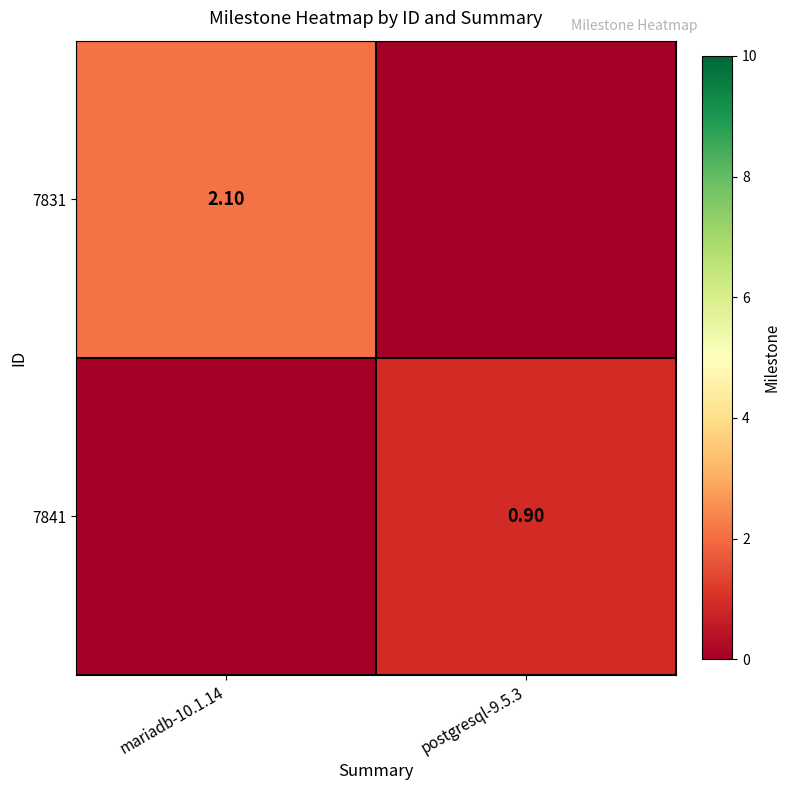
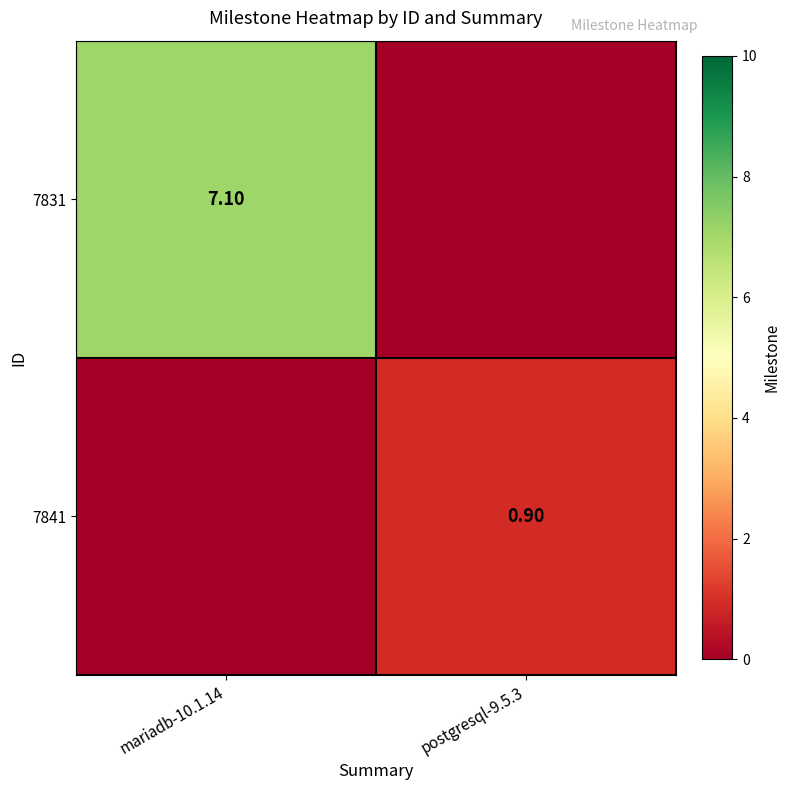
7831, mariadb-10.1.14: 2.10 -> 7.10
